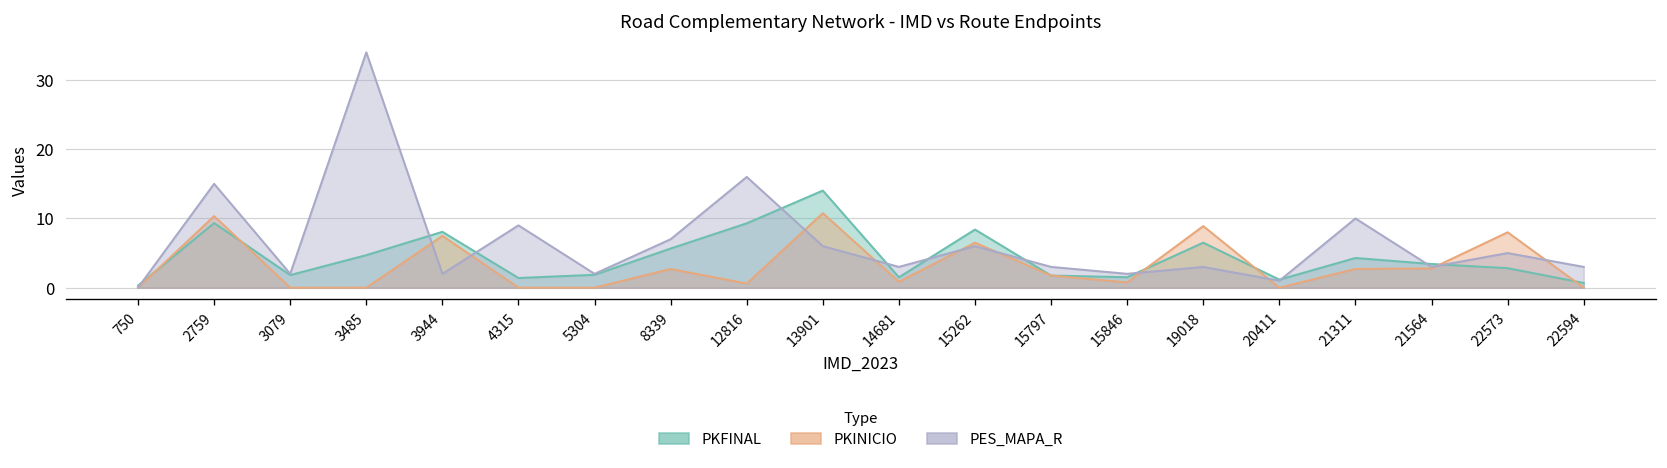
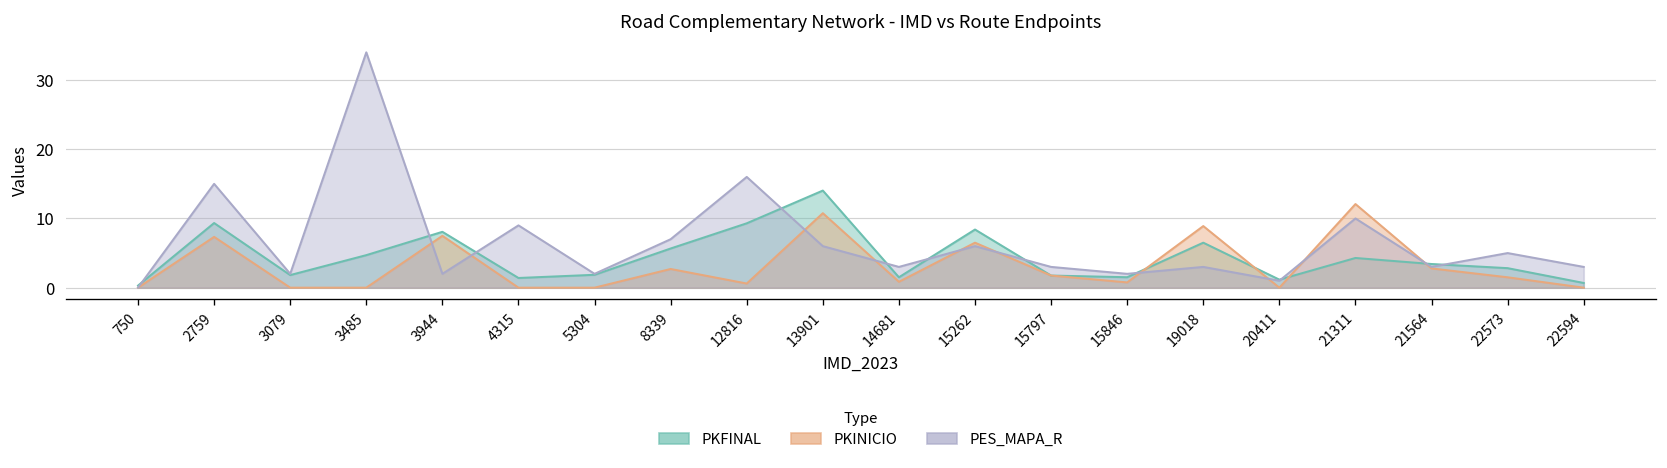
PKINICIO, 2759: 10 -> 7
PKINICIO, 21311: 3 -> 12
PKINICIO, 22573: 8 -> 2
